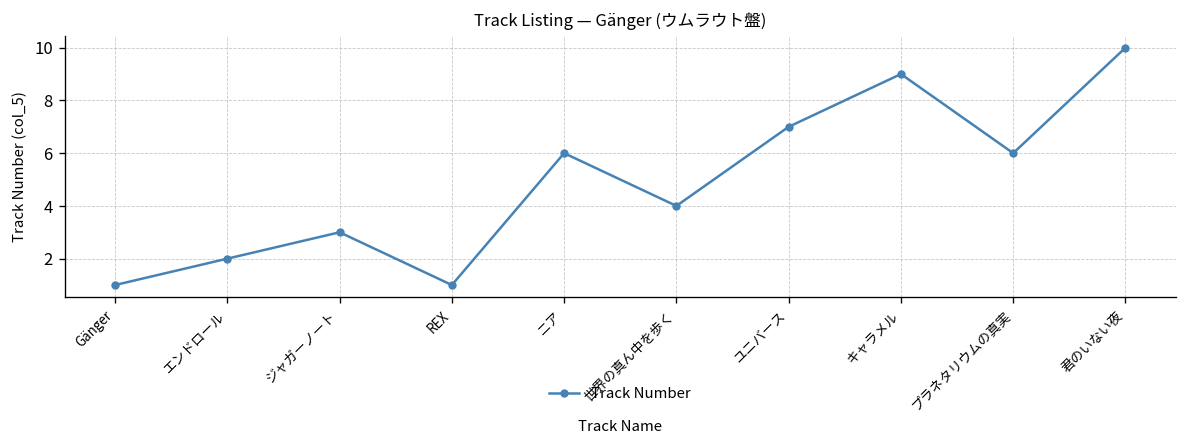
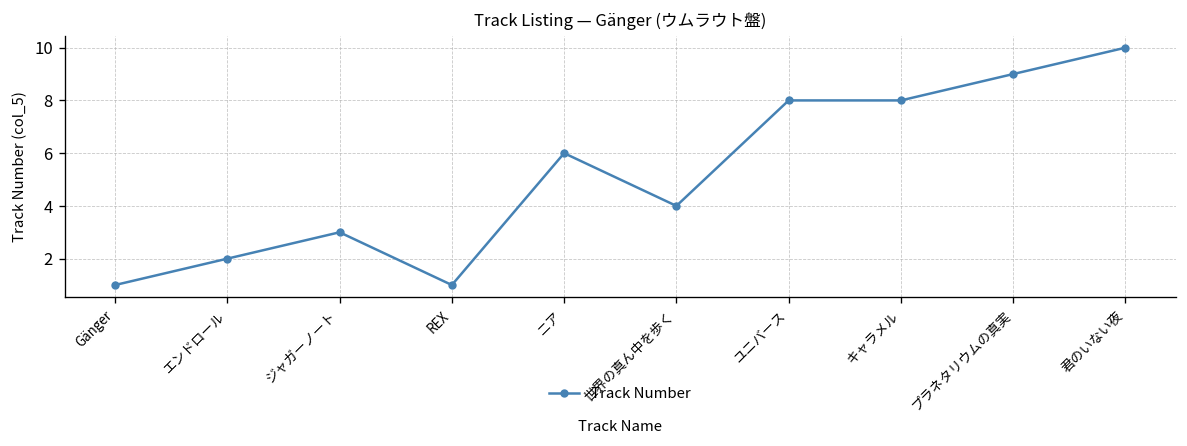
ユニバース: 7 -> 8
キャラメル: 9 -> 8
プラネタリウムの真実: 6 -> 9
